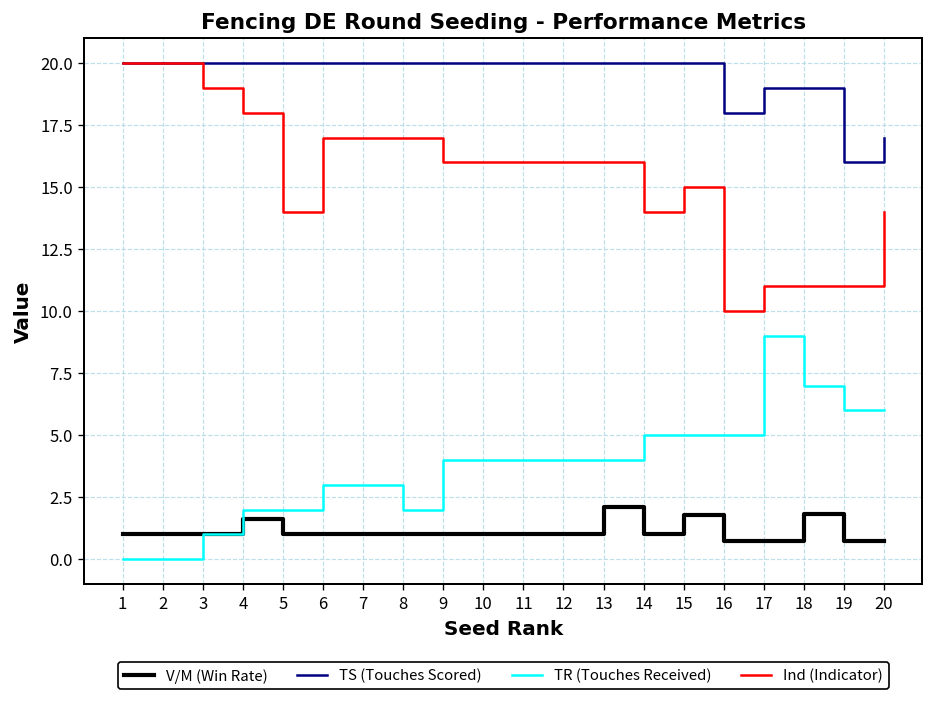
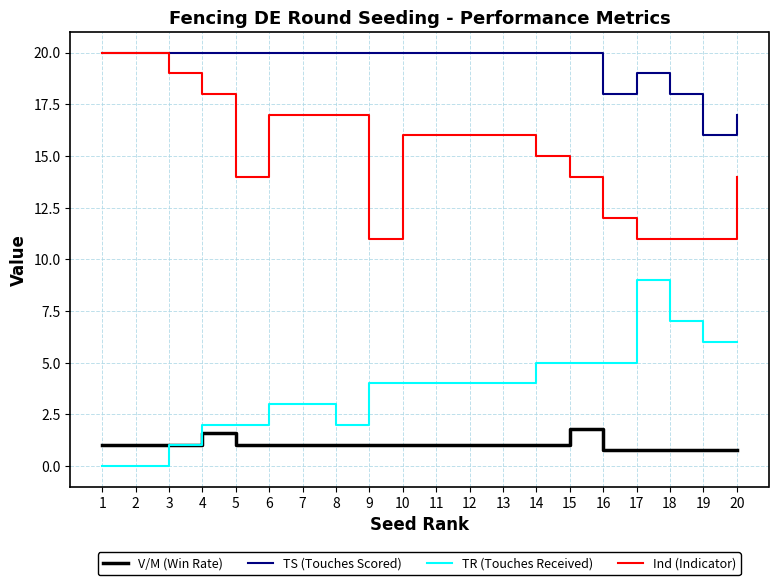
Ind (Indicator), 9: 16 -> 11
V/M (Win Rate), 13: 2.1 -> 1.0
Ind (Indicator), 14: 14 -> 15
Ind (Indicator), 15: 15 -> 14
Ind (Indicator), 16: 10 -> 12
V/M (Win Rate), 18: 1.8 -> 0.8
TS (Touches Scored), 18: 19 -> 18
